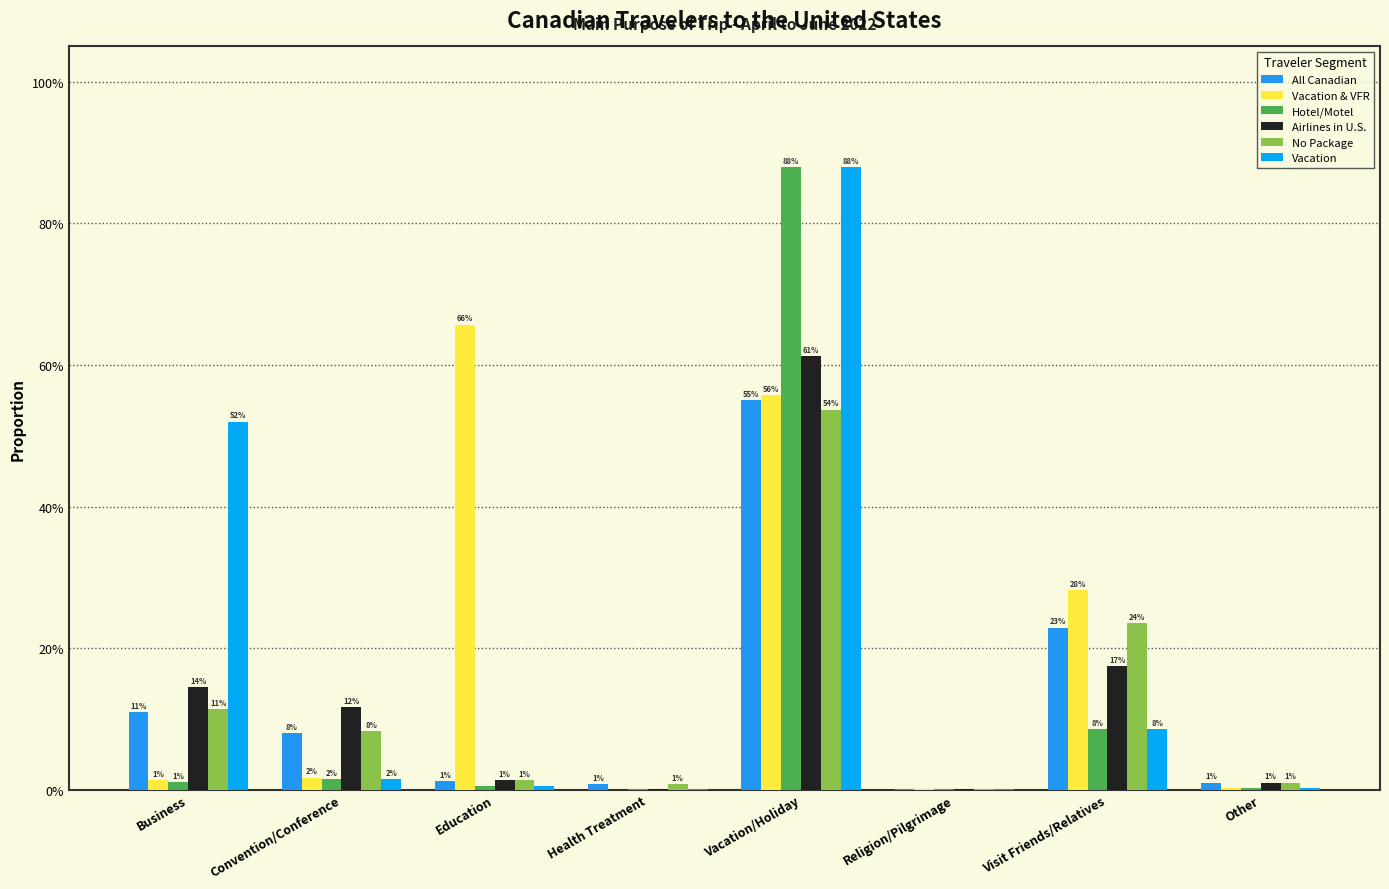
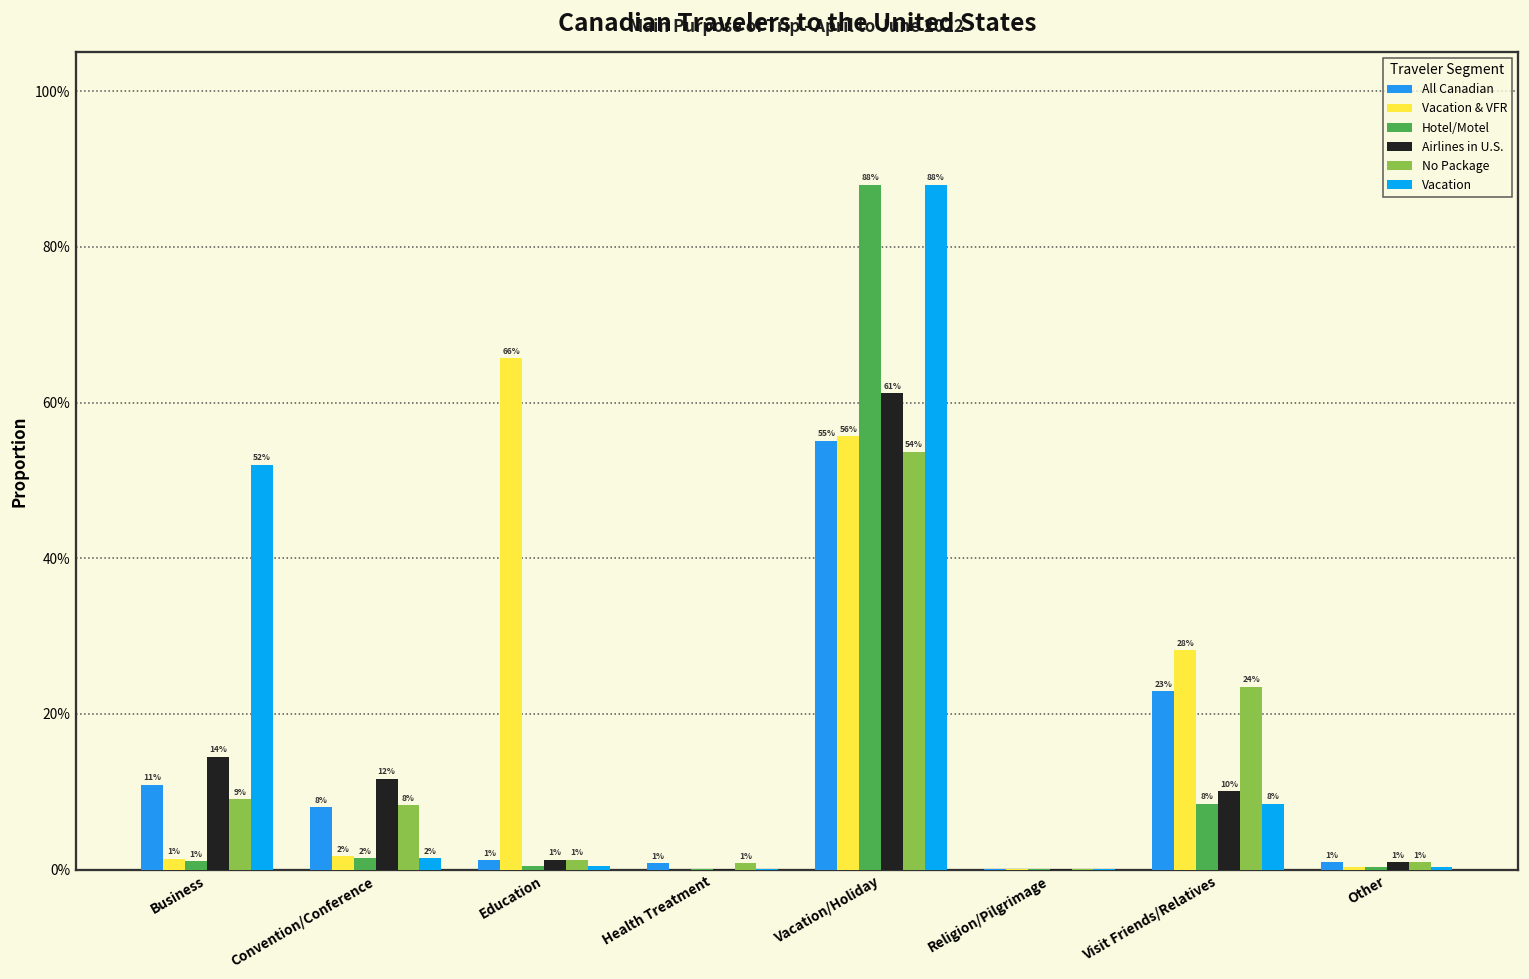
No Package, Business: 11% -> 9%
Airlines in U.S., Visit Friends/Relatives: 17% -> 10%
